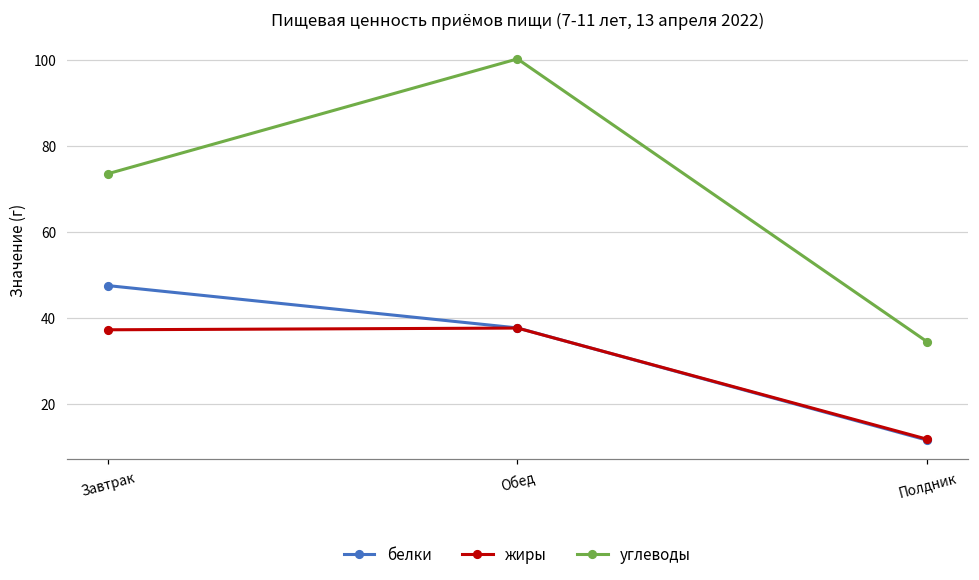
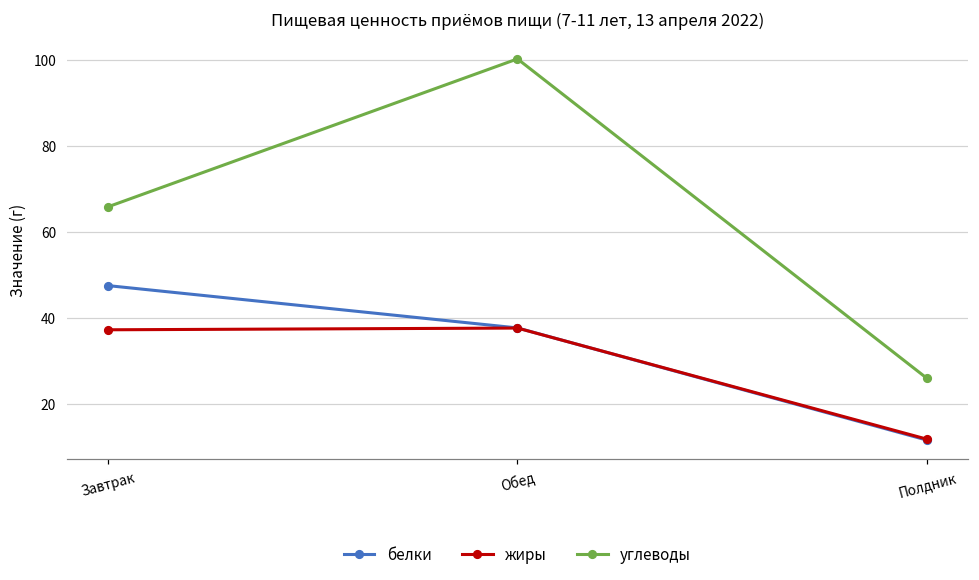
углеводы, Завтрак: 74 -> 66
углеводы, Полдник: 34 -> 26
